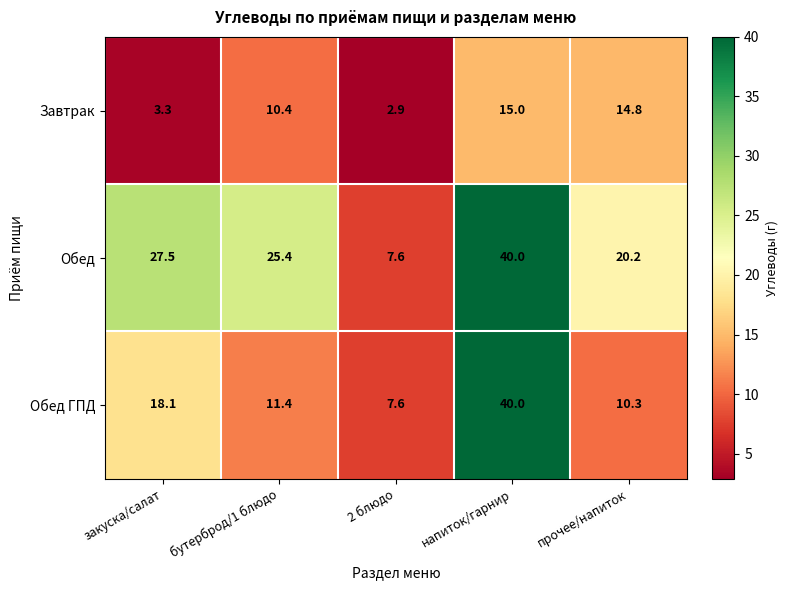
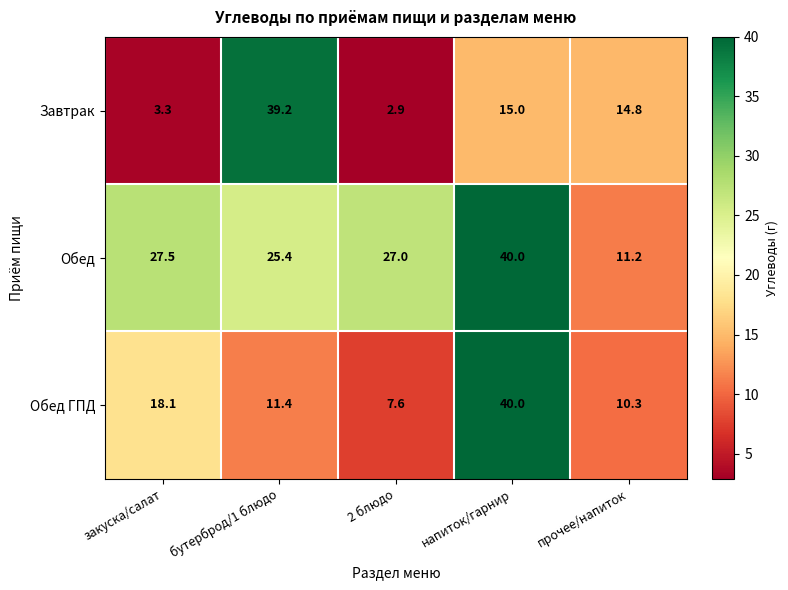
Завтрак, бутерброд/1 блюдо: 10.4 -> 39.2
Обед, 2 блюдо: 7.6 -> 27.0
Обед, прочее/напиток: 20.2 -> 11.2
